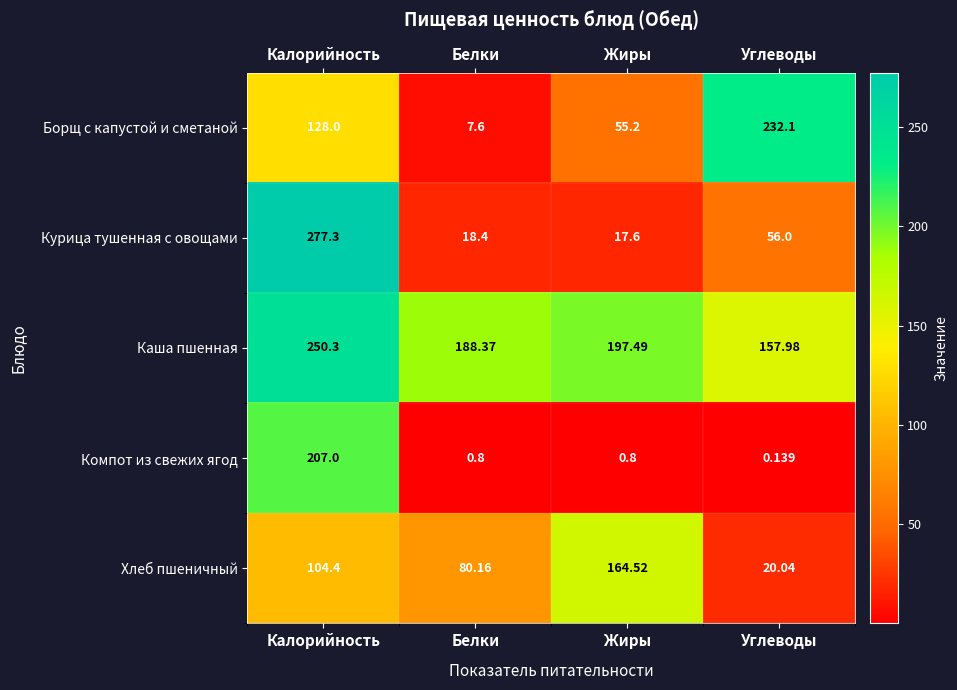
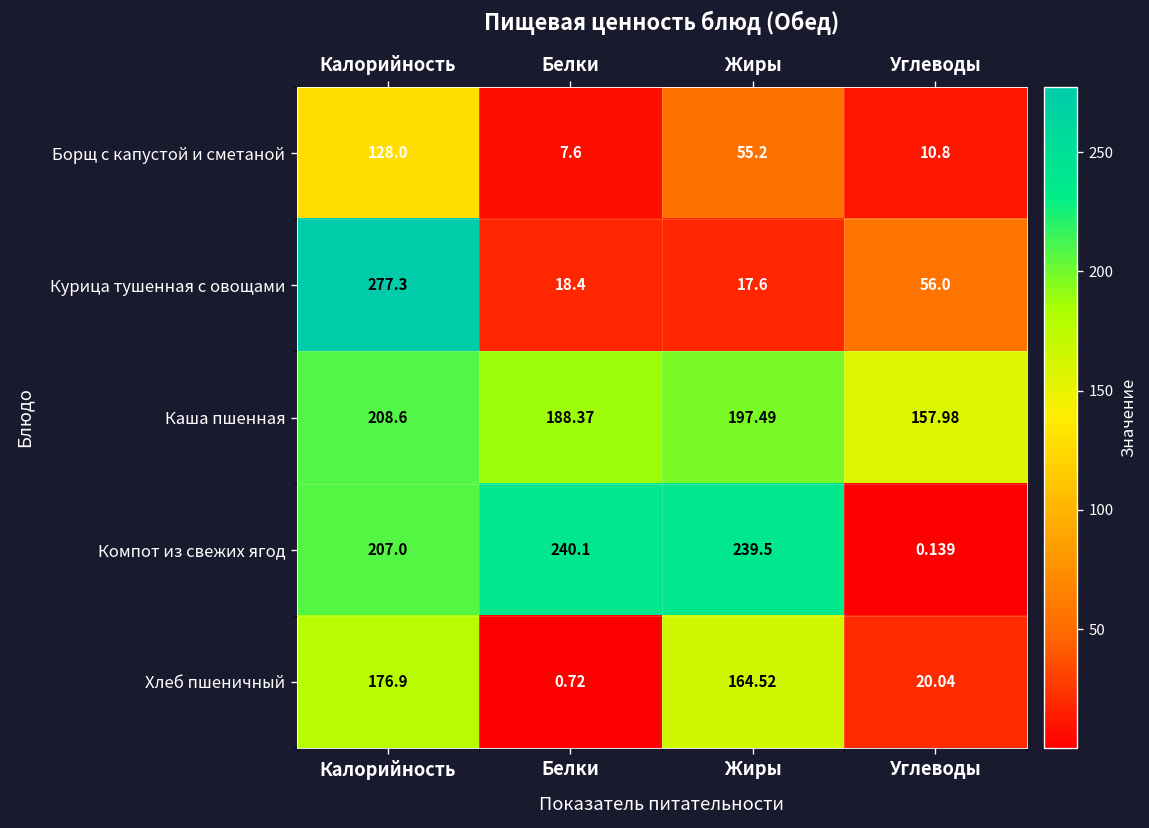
Борщ с капустой и сметаной, Углеводы: 232.1 -> 10.8
Каша пшенная, Калорийность: 250.3 -> 208.6
Компот из свежих ягод, Белки: 0.8 -> 240.1
Компот из свежих ягод, Жиры: 0.8 -> 239.5
Хлеб пшеничный, Калорийность: 104.4 -> 176.9
Хлеб пшеничный, Белки: 80.16 -> 0.72
